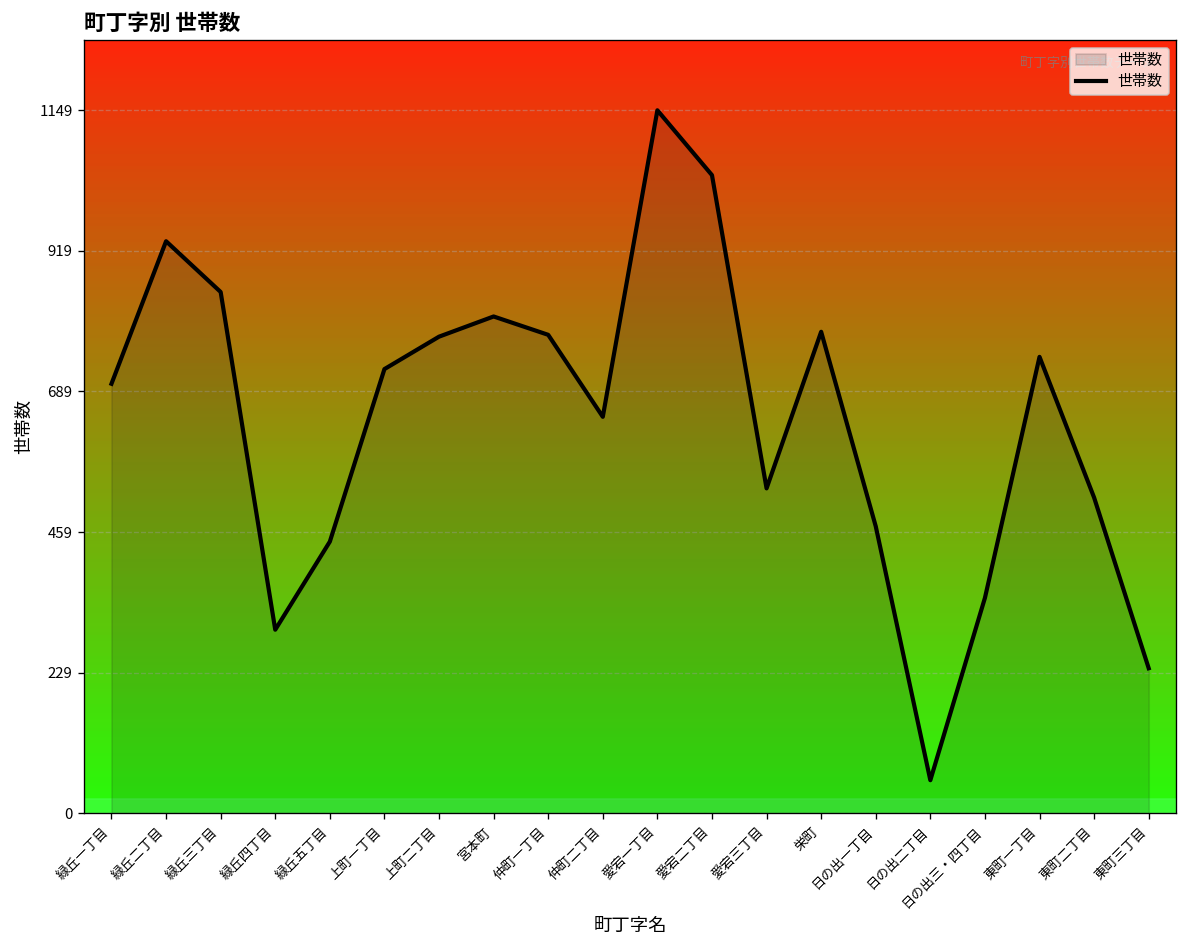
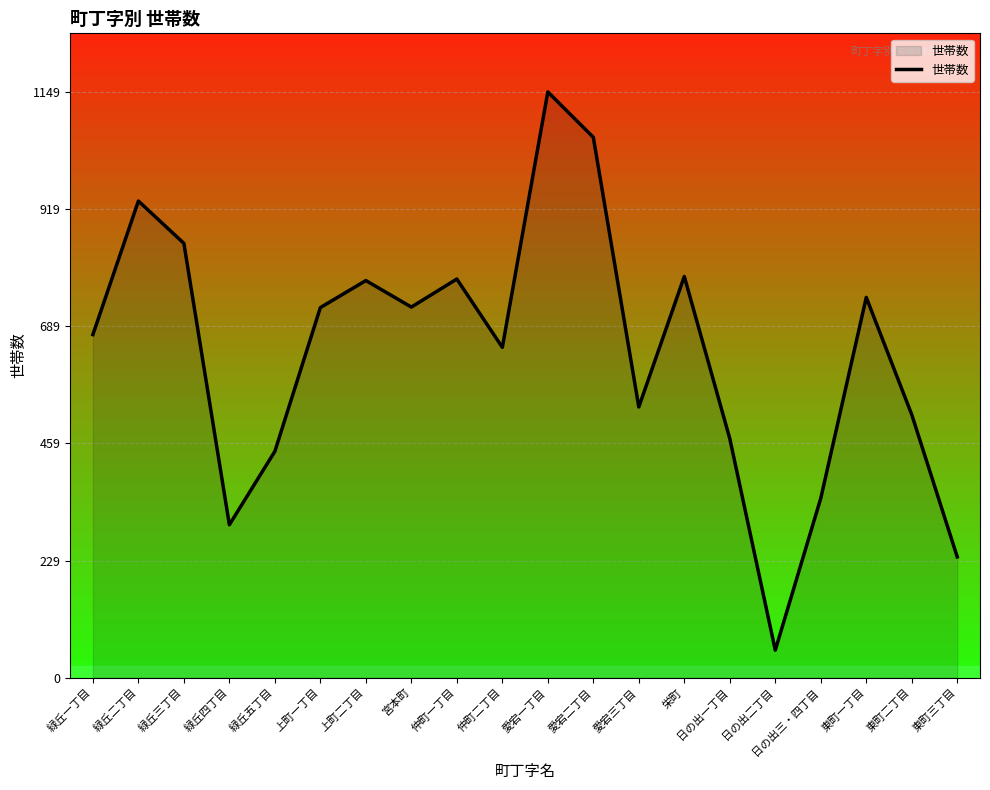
緑丘一丁目: 700 -> 670
宮本町: 810 -> 730
愛宕二丁目: 1040 -> 1060
